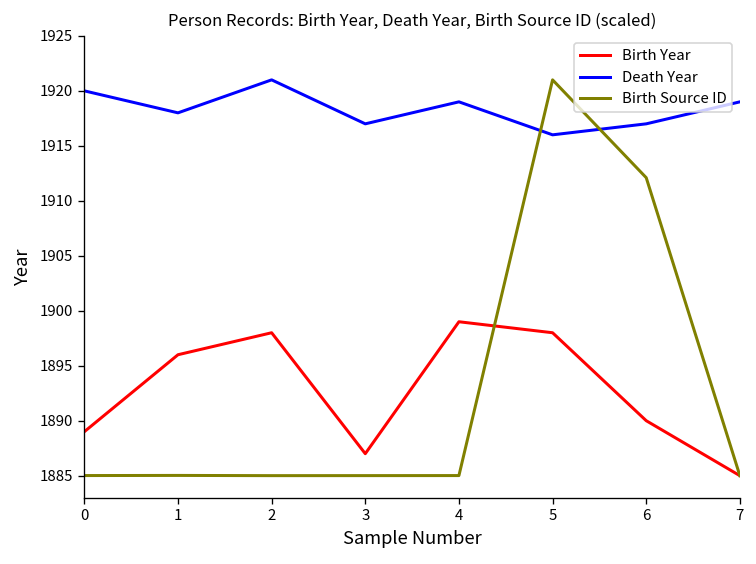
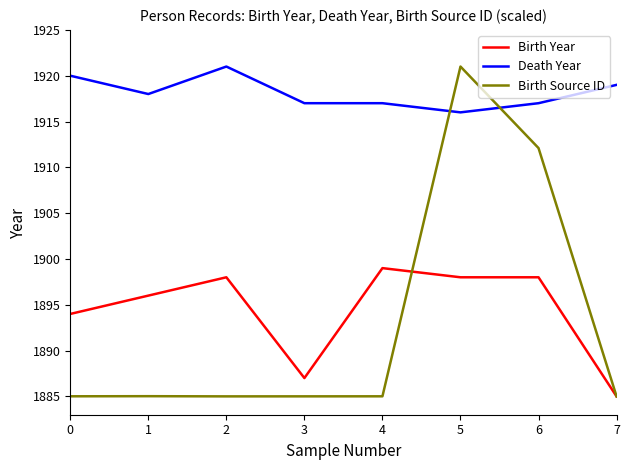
Birth Year, 0: 1889 -> 1894
Death Year, 4: 1919 -> 1917
Birth Year, 6: 1890 -> 1898
